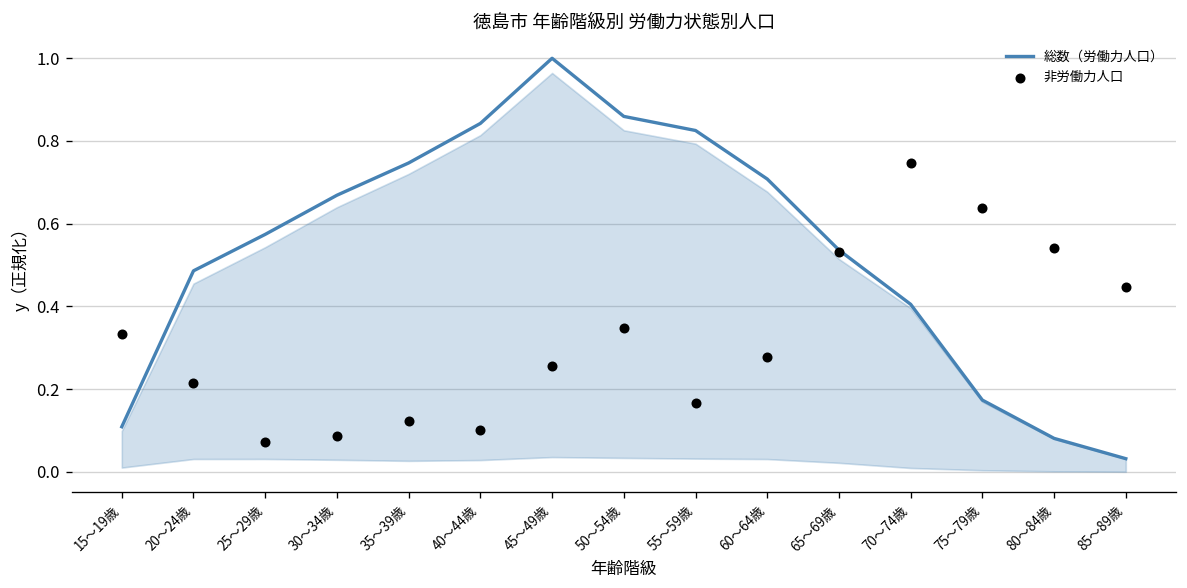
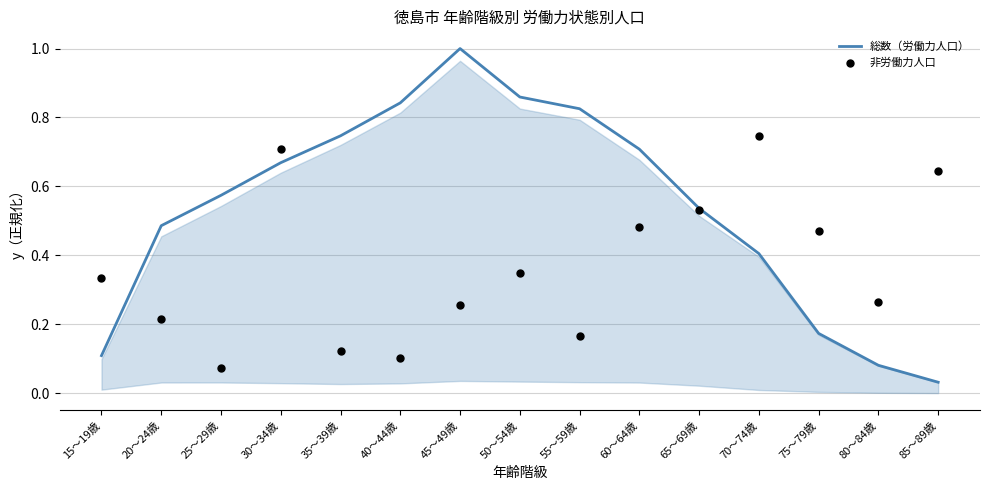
非労働力人口, 30～34歳: 0.09 -> 0.71
非労働力人口, 60～64歳: 0.28 -> 0.48
非労働力人口, 75～79歳: 0.64 -> 0.47
非労働力人口, 80～84歳: 0.54 -> 0.26
非労働力人口, 85～89歳: 0.45 -> 0.65
